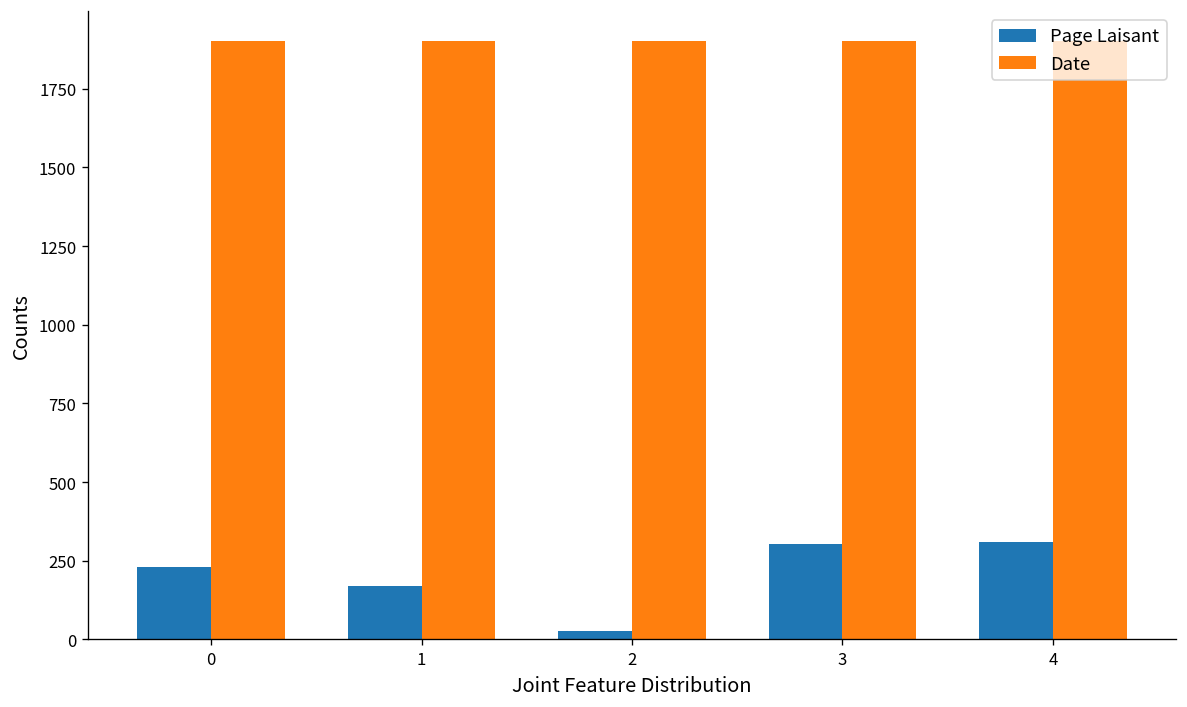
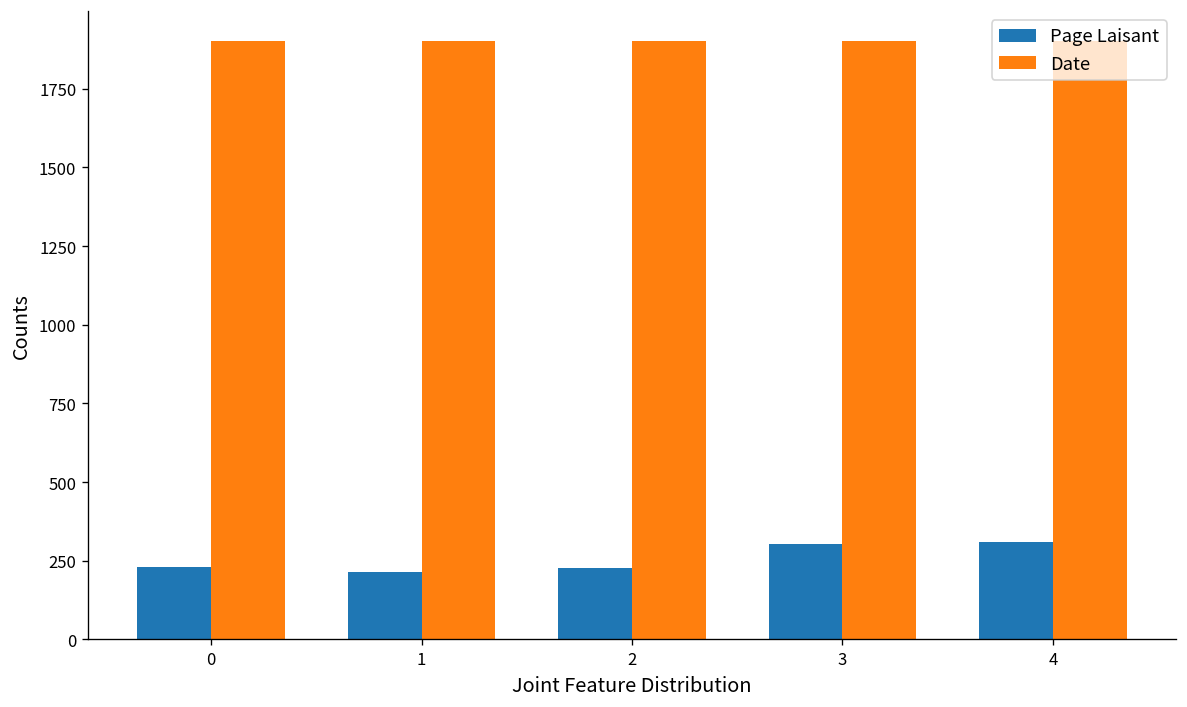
Page Laisant, 1: 170 -> 210
Page Laisant, 2: 30 -> 230
